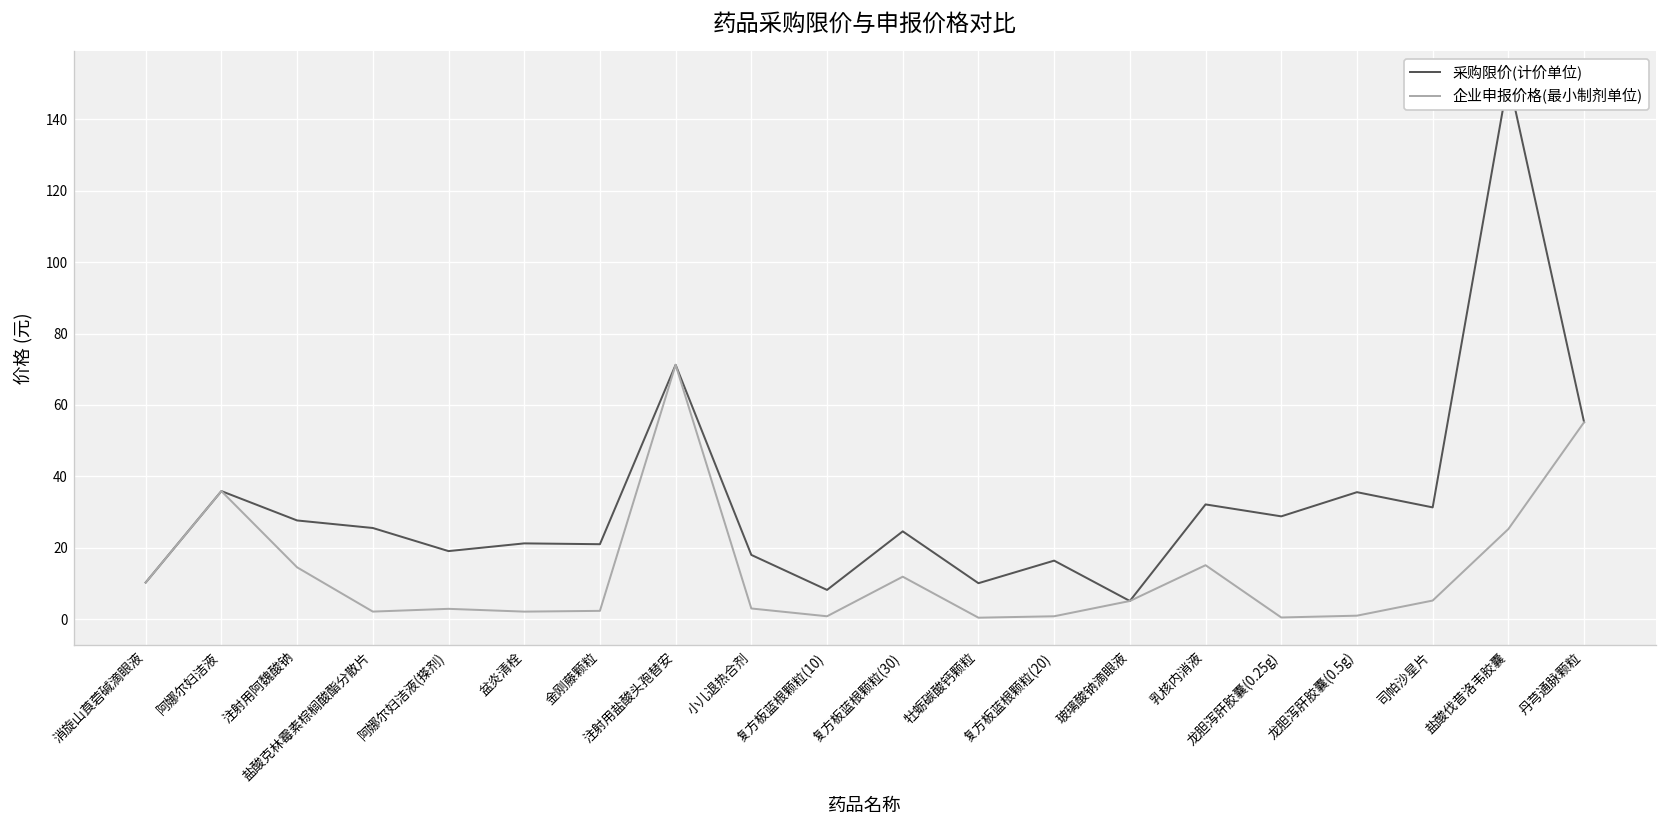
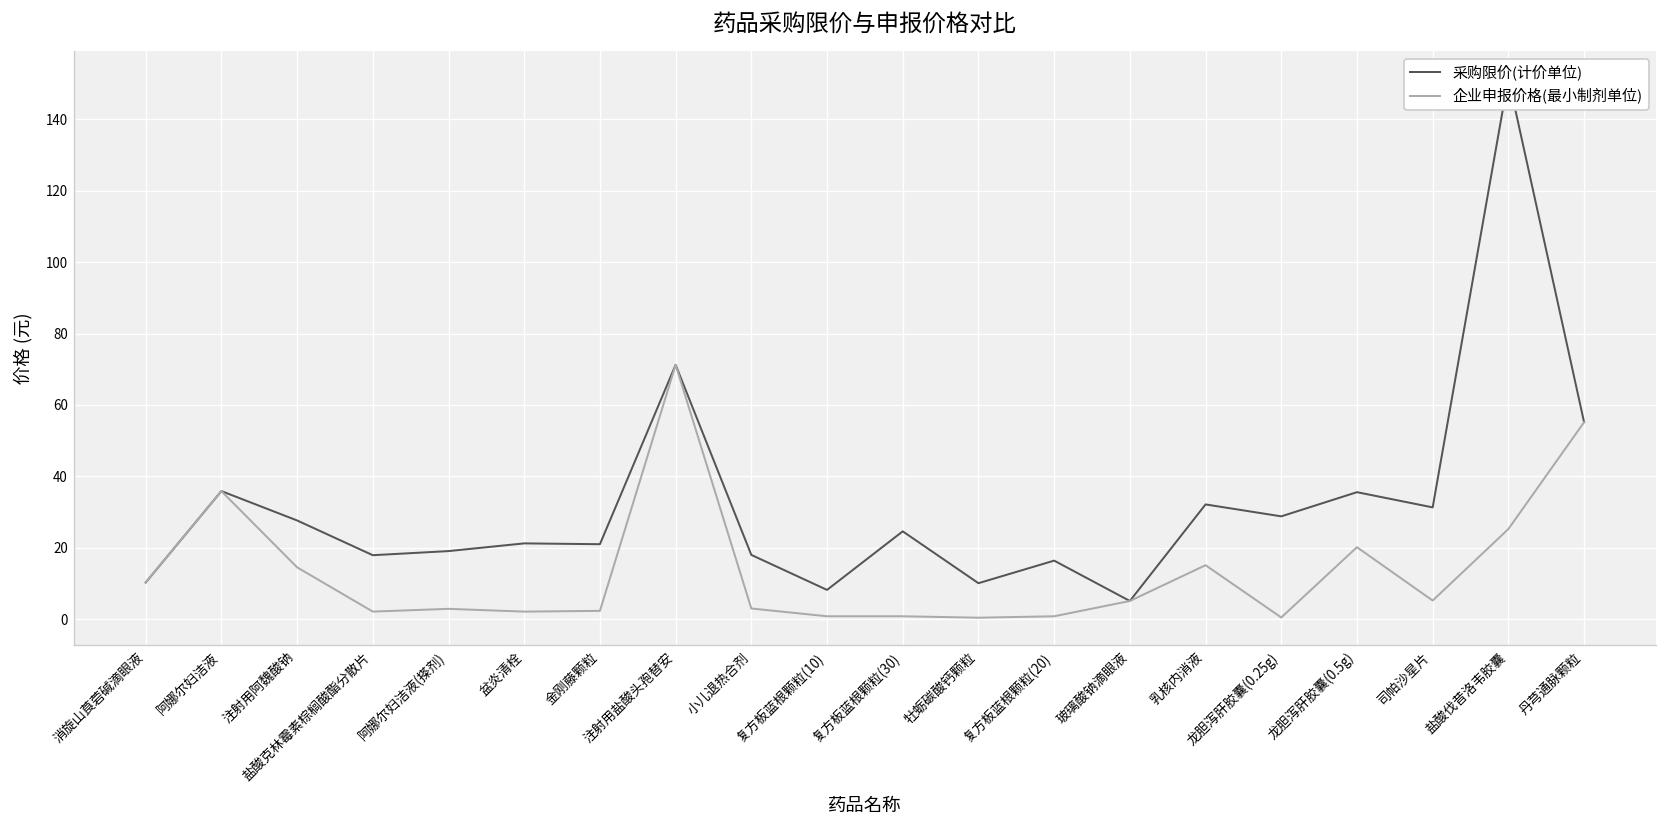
采购限价(计价单位), 盐酸克林霉素棕榈酸酯分散片: 26 -> 18
企业申报价格(最小制剂单位), 复方板蓝根颗粒(30): 12 -> 1
企业申报价格(最小制剂单位), 龙胆泻肝胶囊(0.5g): 1 -> 20
